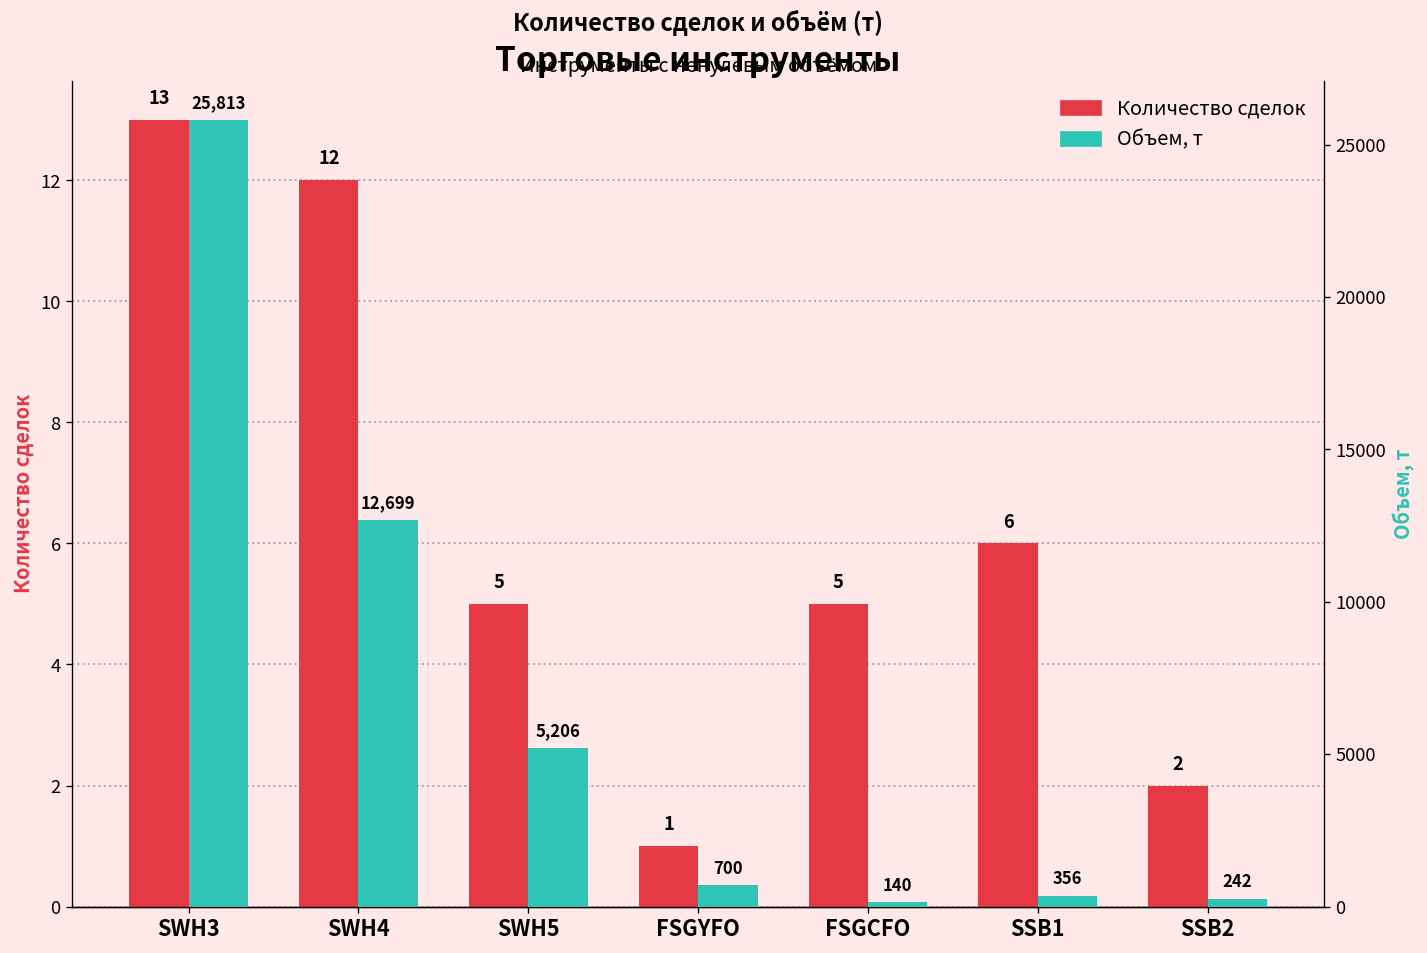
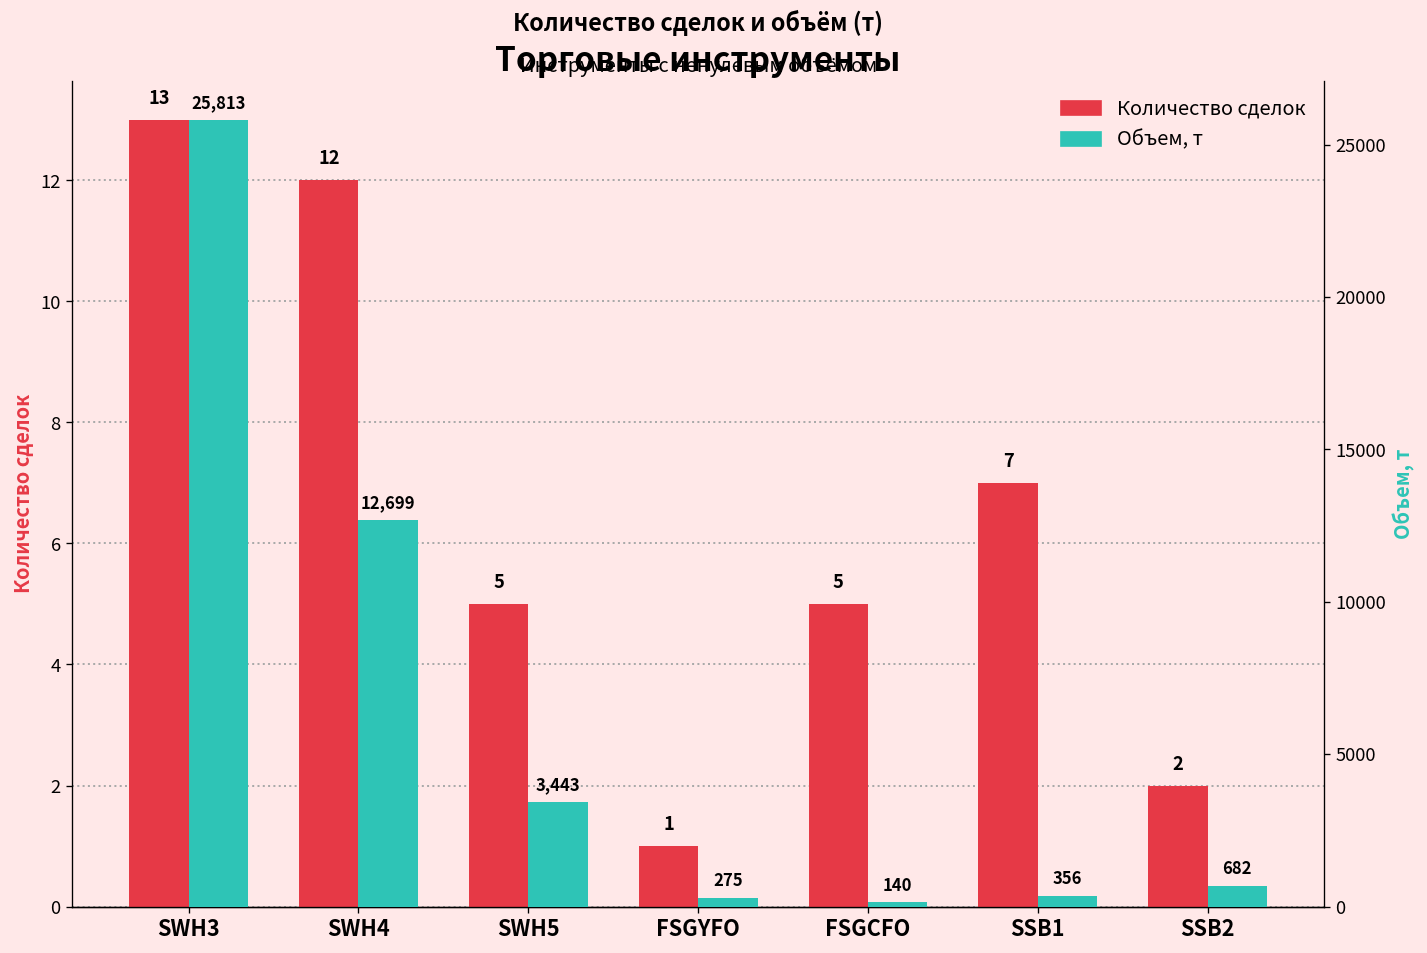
Количество сделок, SSB1: 6 -> 7
Объем, т, SWH5: 5,206 -> 3,443
Объем, т, FSGYFO: 700 -> 275
Объем, т, SSB2: 242 -> 682
